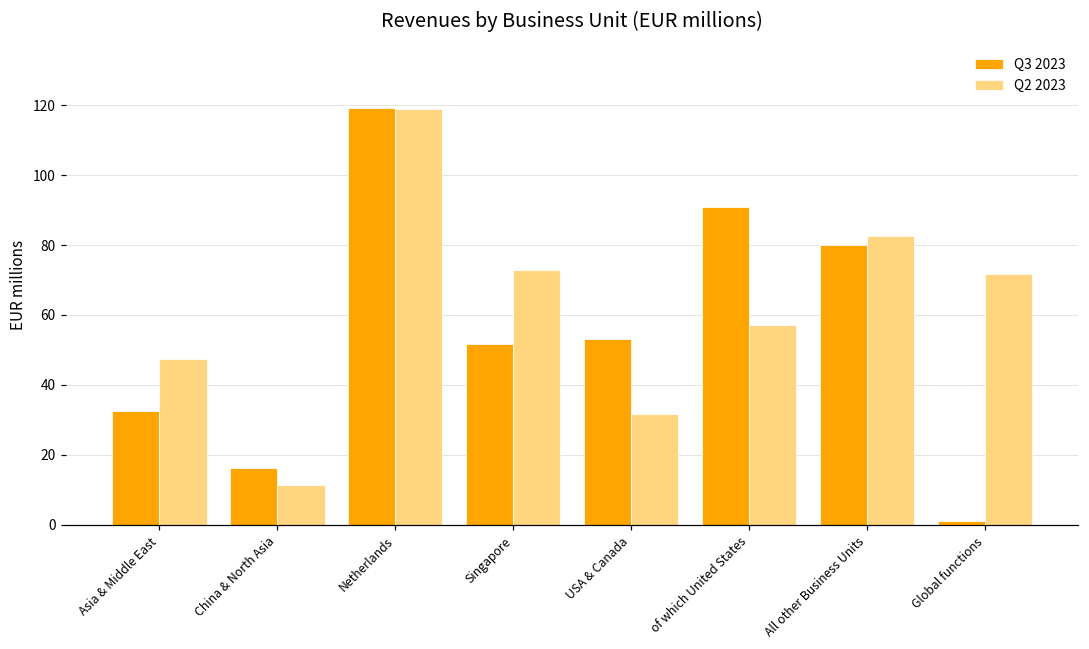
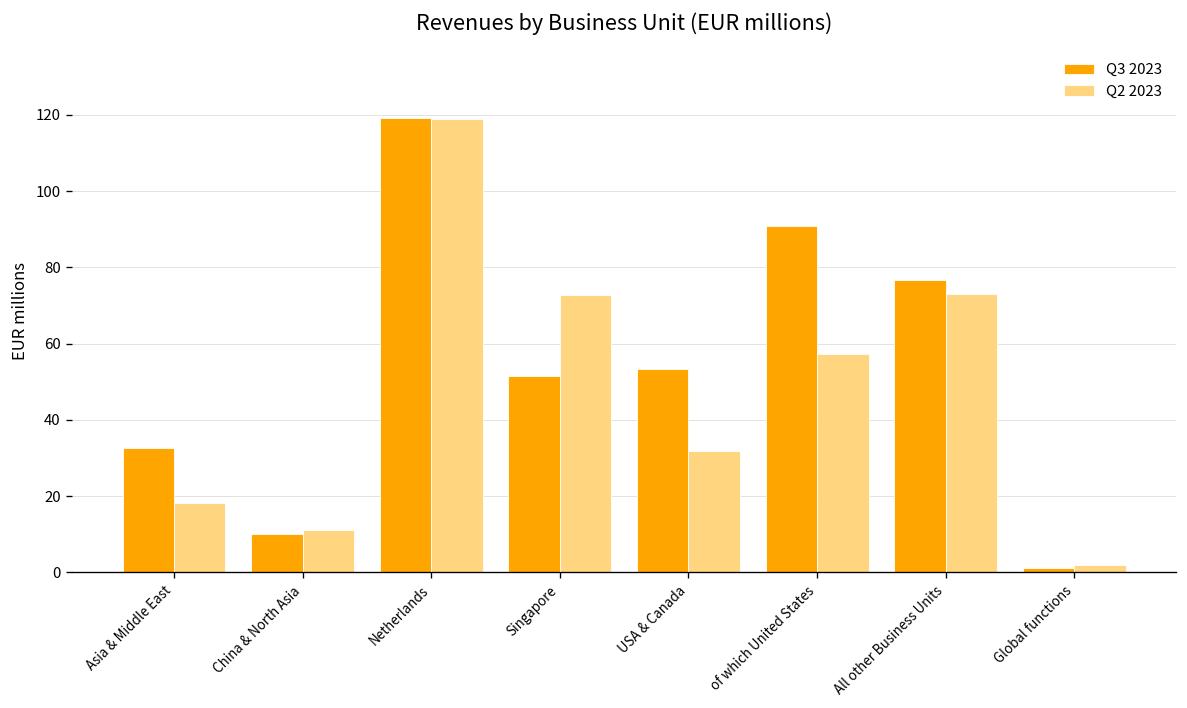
Q2 2023, Asia & Middle East: 47 -> 18
Q3 2023, China & North Asia: 16 -> 10
Q3 2023, All other Business Units: 80 -> 77
Q2 2023, All other Business Units: 83 -> 73
Q2 2023, Global functions: 72 -> 2
